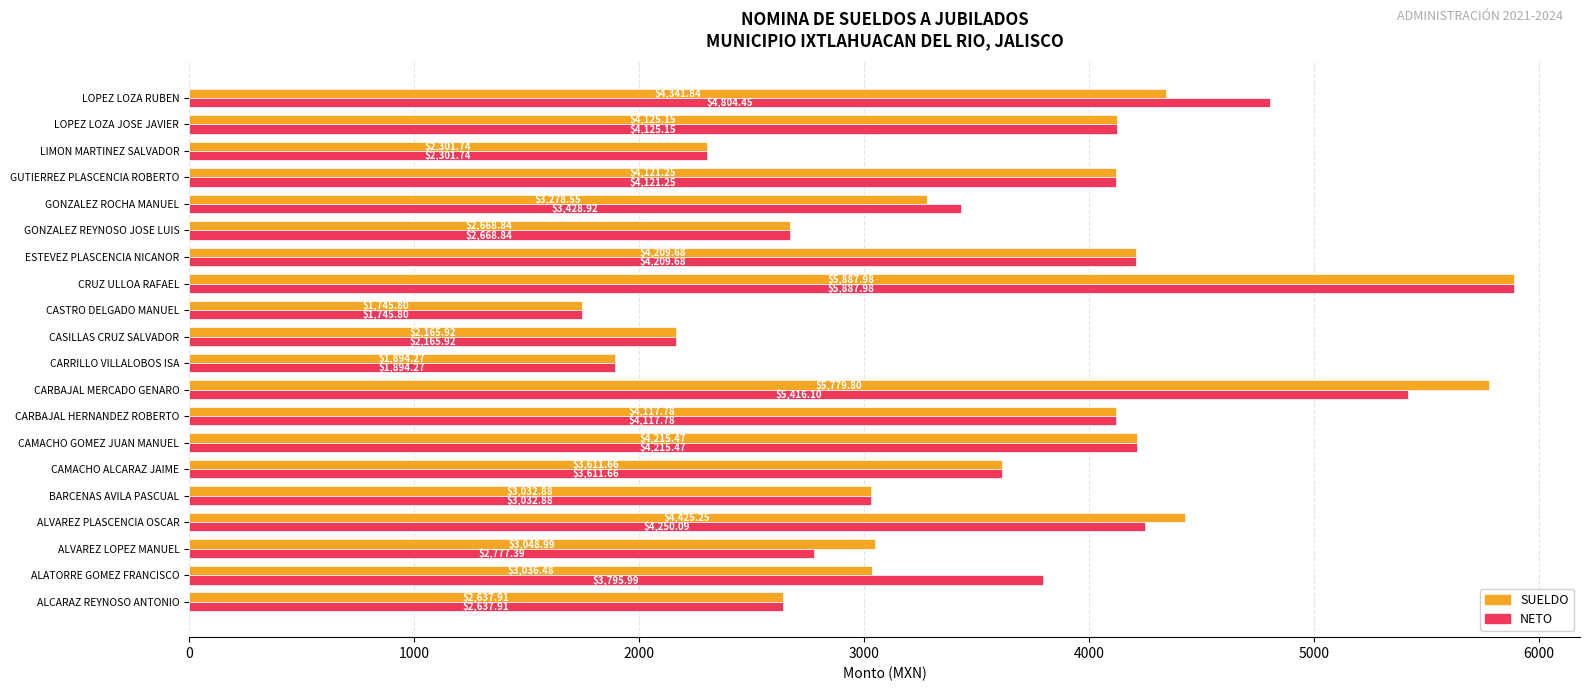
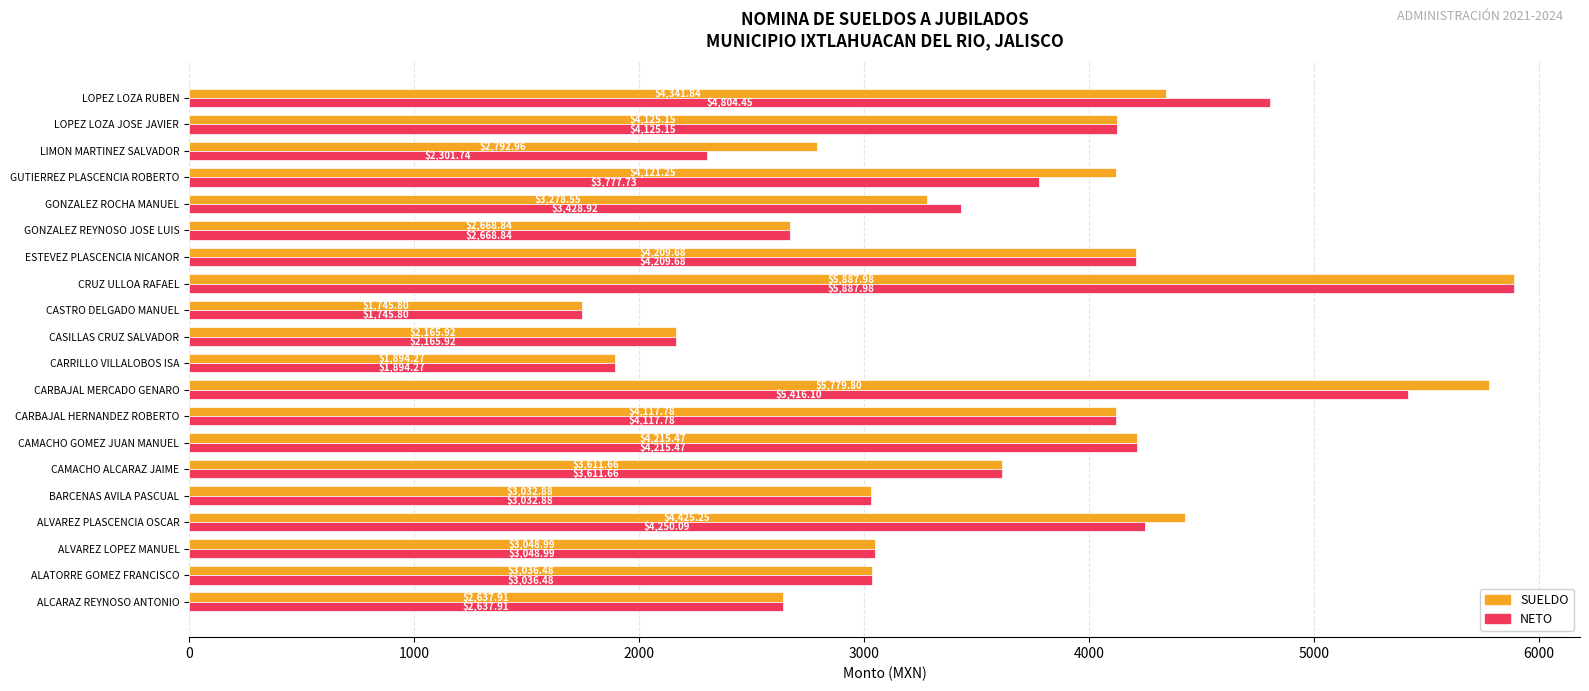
SUELDO, LIMON MARTINEZ SALVADOR: $2,301.74 -> $2,792.96
NETO, GUTIERREZ PLASCENCIA ROBERTO: $4,121.25 -> $3,777.73
NETO, ALVAREZ LOPEZ MANUEL: $2,777.39 -> $3,048.99
NETO, ALATORRE GOMEZ FRANCISCO: $3,795.99 -> $3,036.48
